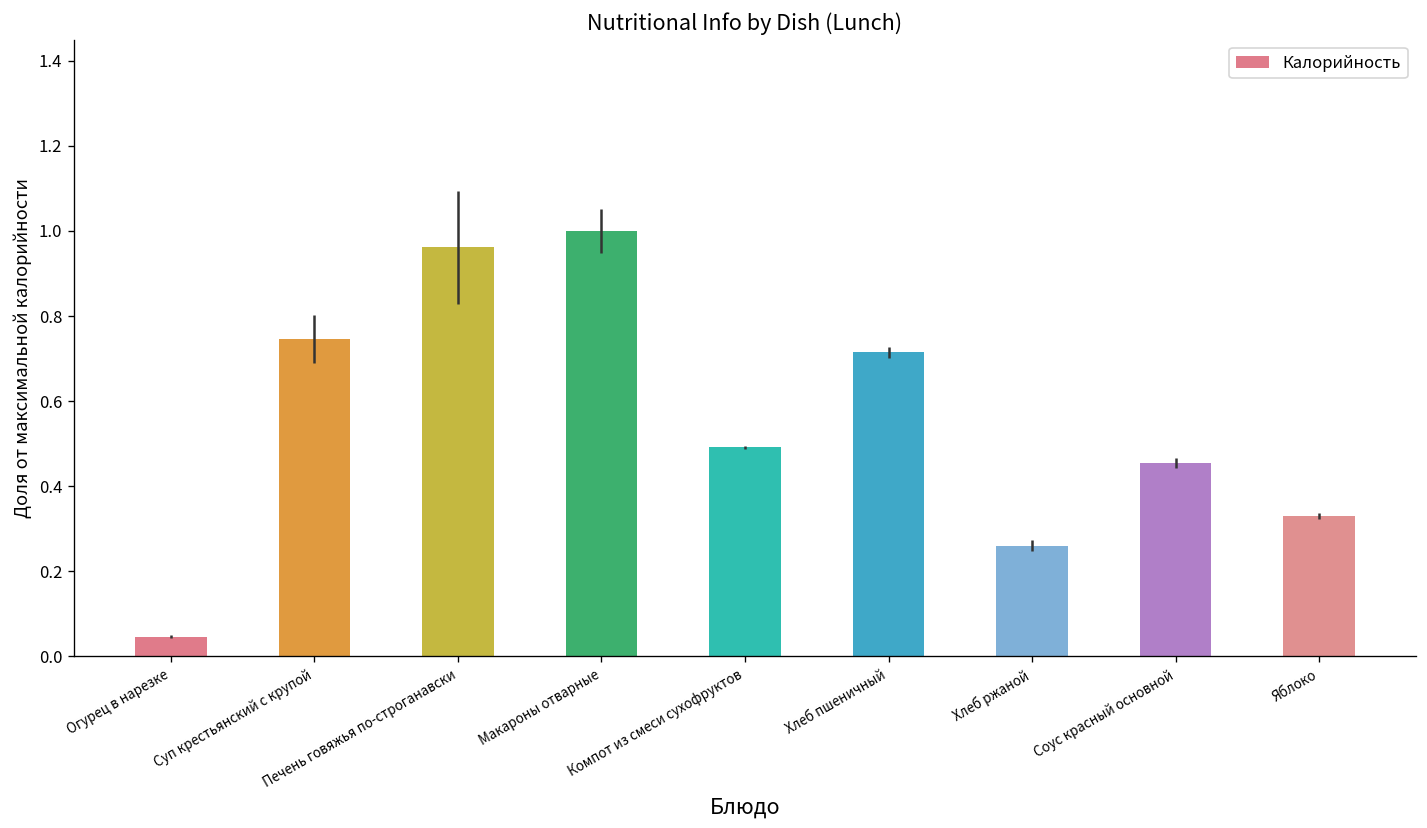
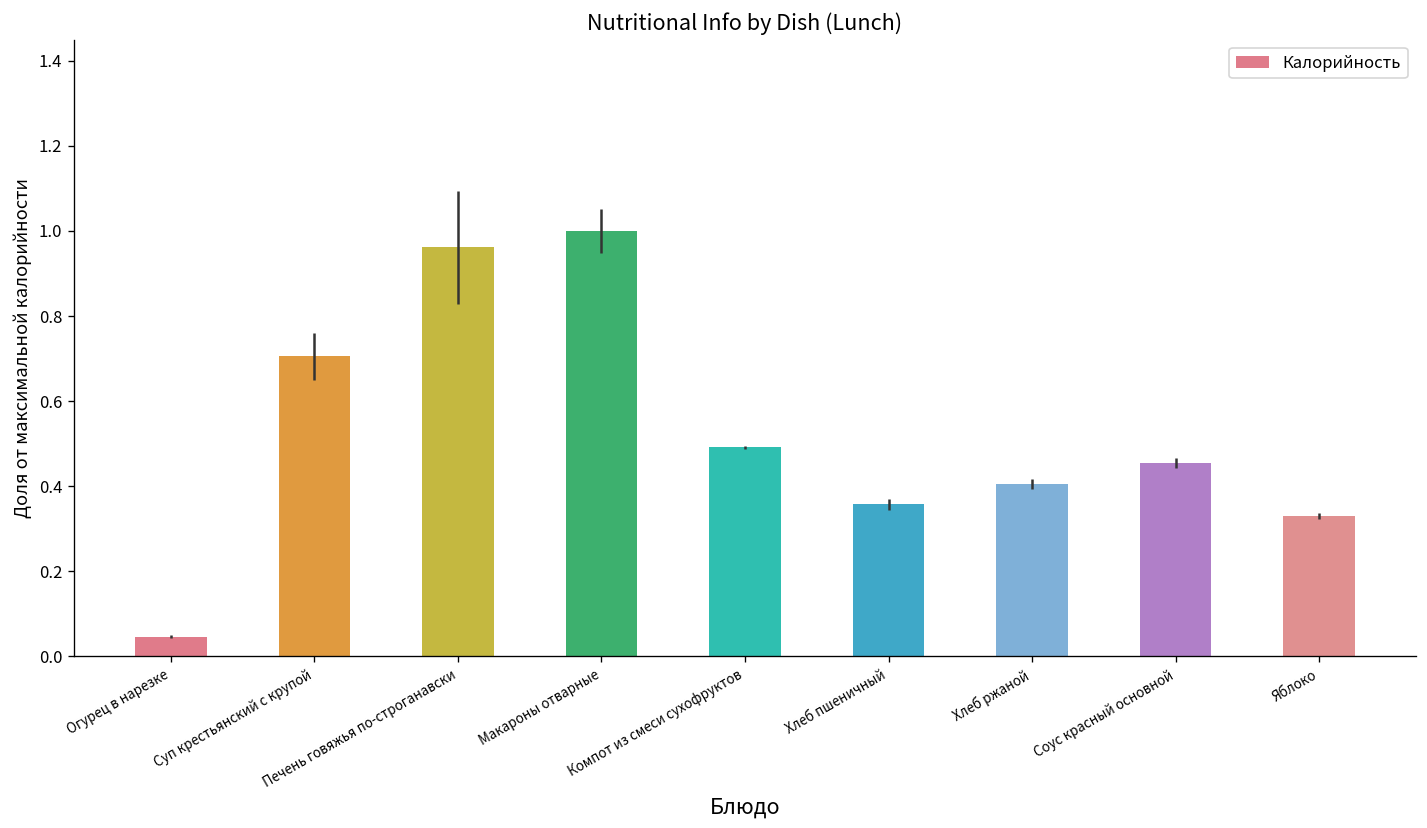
Суп крестьянский с крупой: 0.75 -> 0.70
Хлеб пшеничный: 0.71 -> 0.36
Хлеб ржаной: 0.26 -> 0.40
